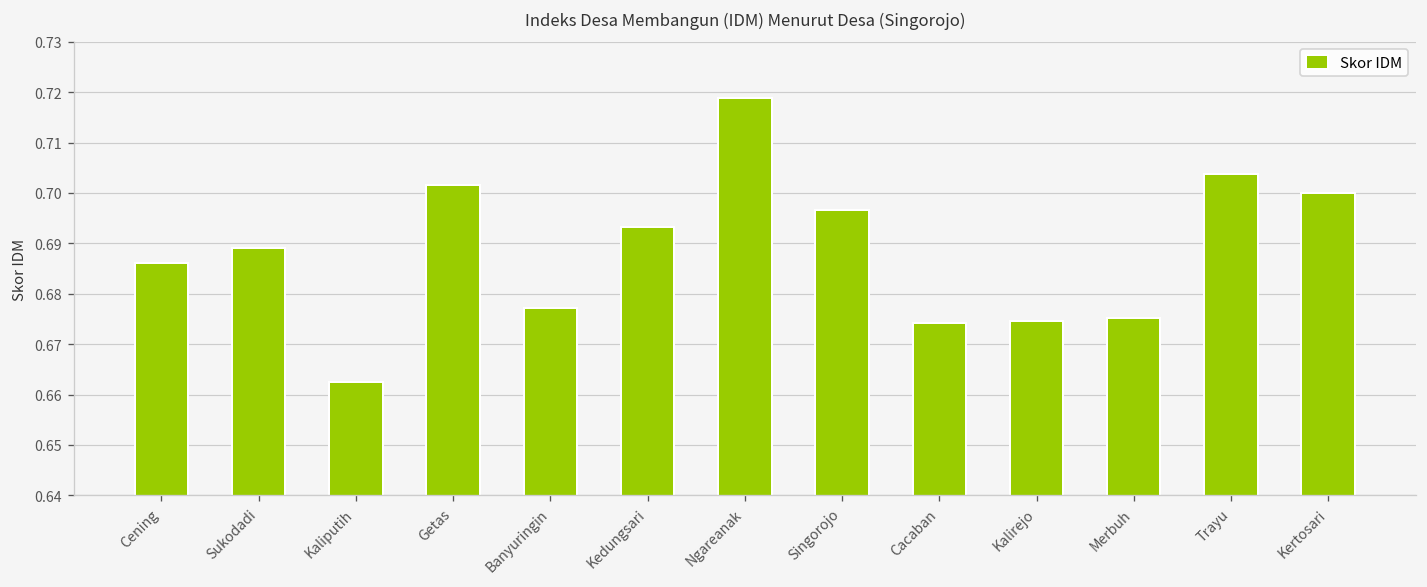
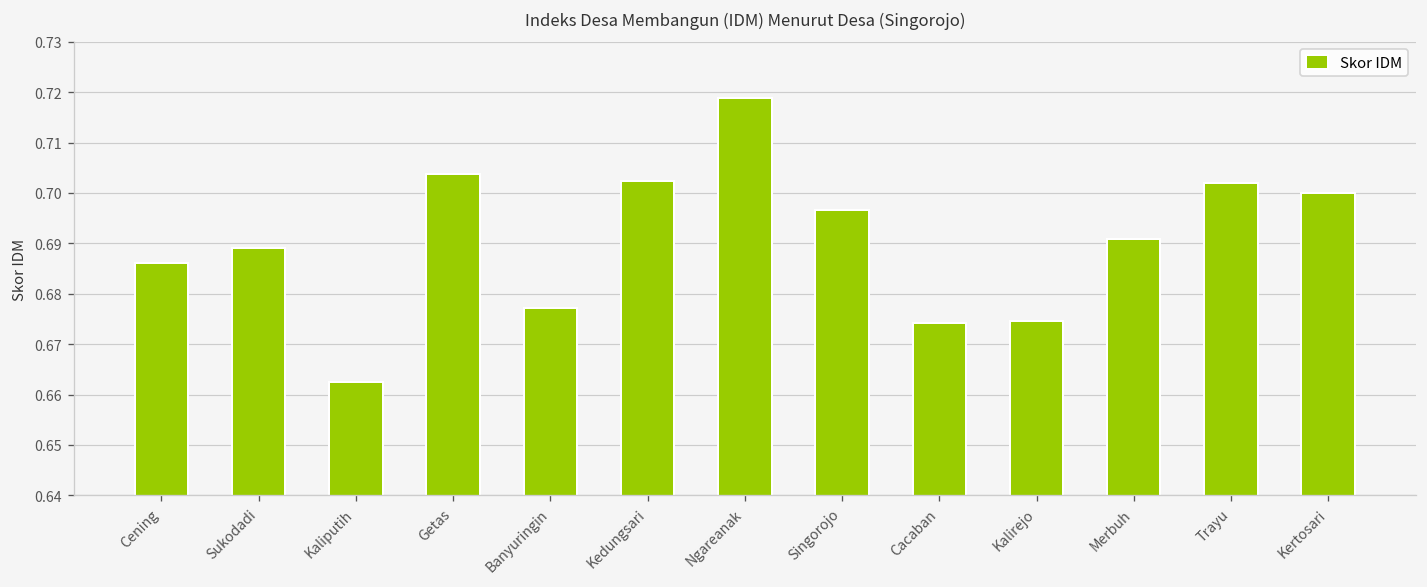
Getas: 0.702 -> 0.704
Kedungsari: 0.693 -> 0.702
Merbuh: 0.675 -> 0.691
Trayu: 0.704 -> 0.702
